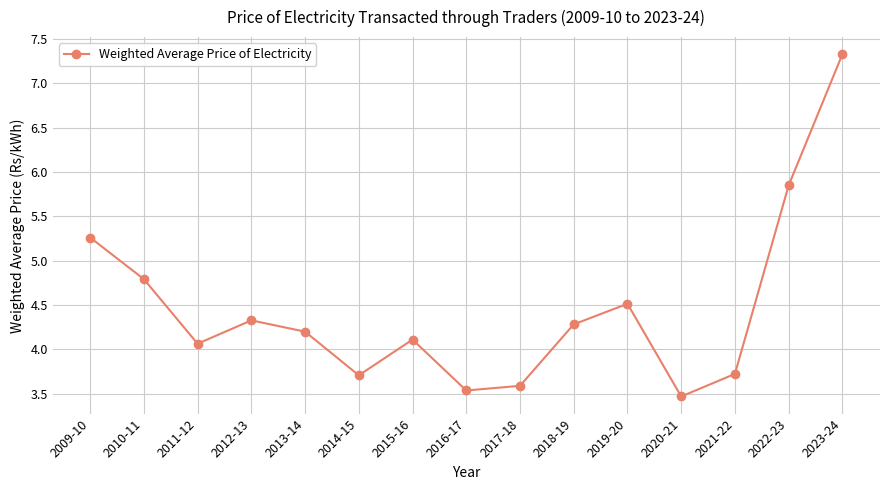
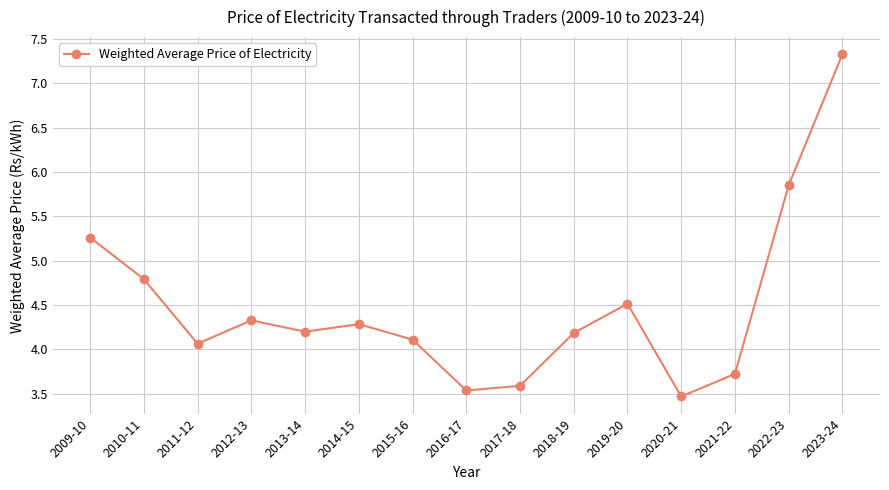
2014-15: 3.7 -> 4.3
2018-19: 4.3 -> 4.2
